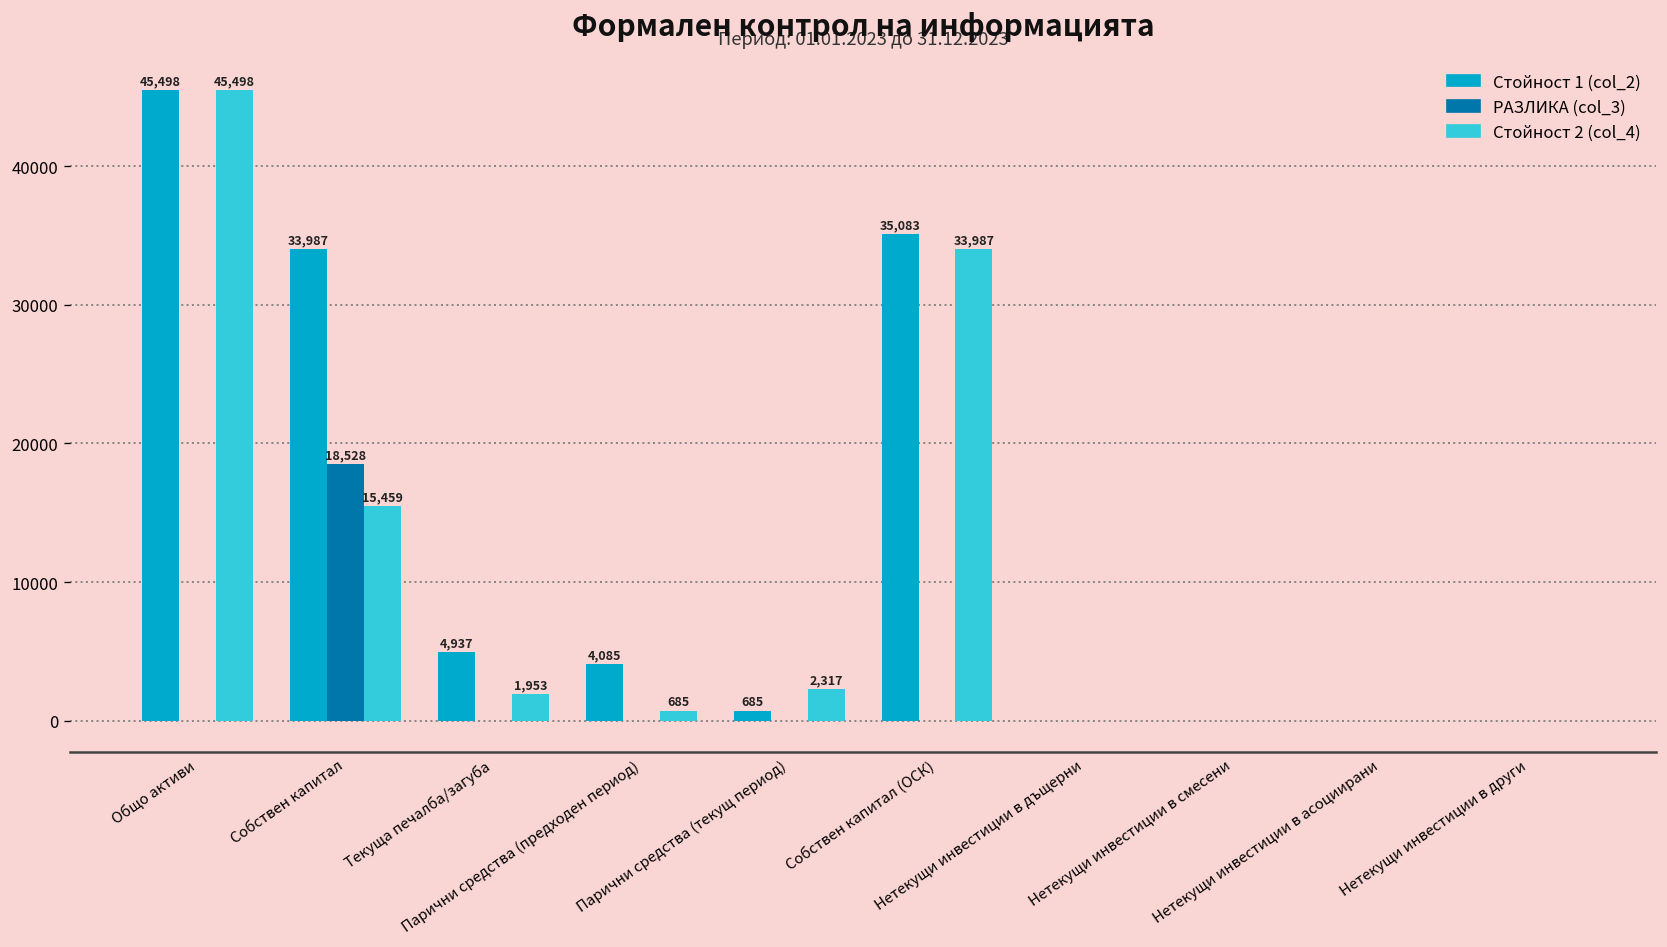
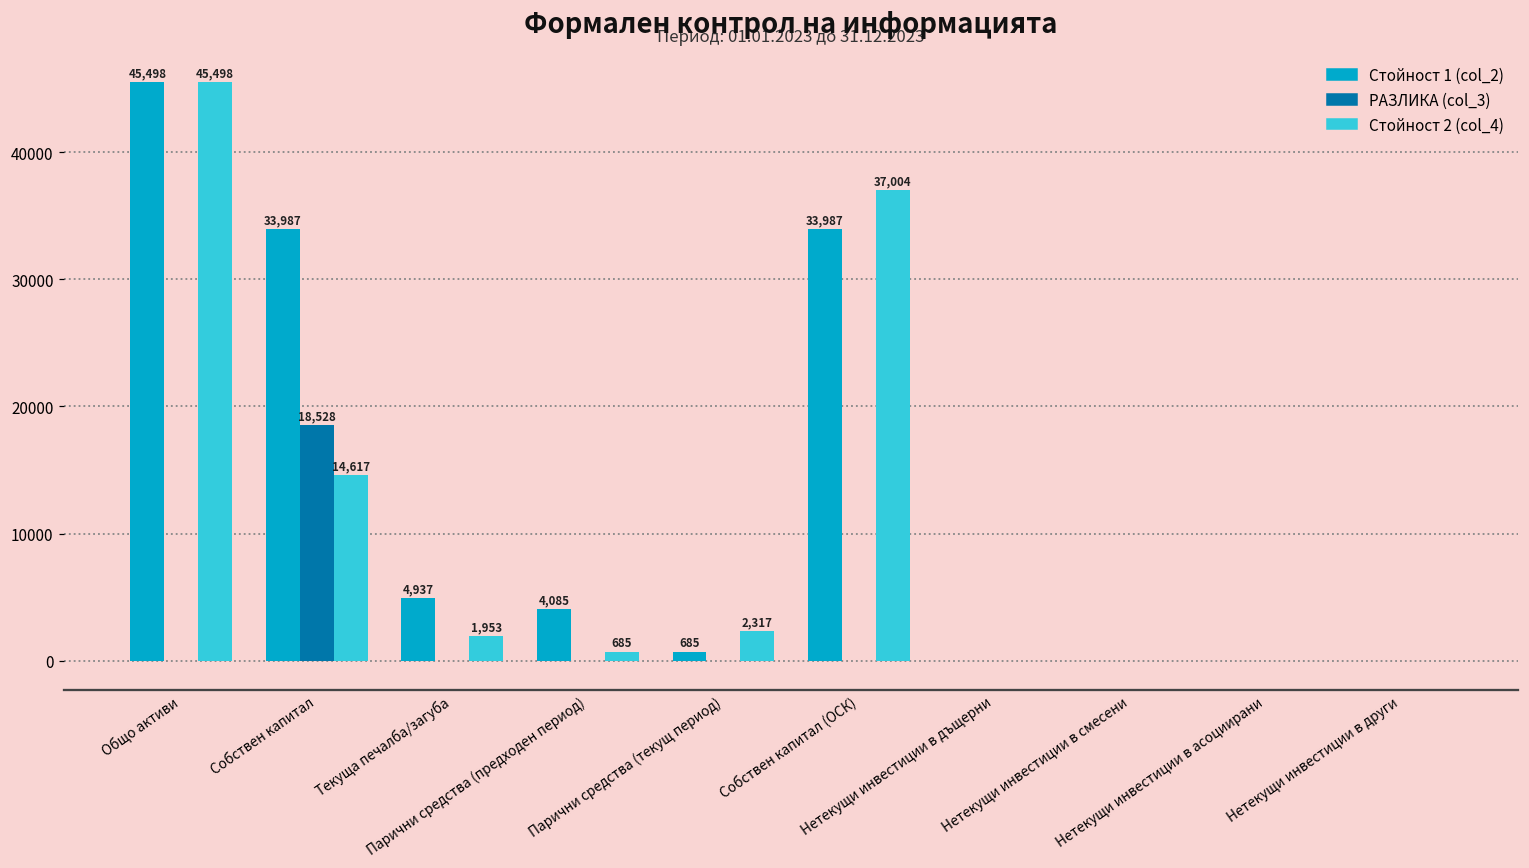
Стойност 2 (col_4), Собствен капитал: 15,459 -> 14,617
Стойност 1 (col_2), Собствен капитал (ОСК): 35,083 -> 33,987
Стойност 2 (col_4), Собствен капитал (ОСК): 33,987 -> 37,004
